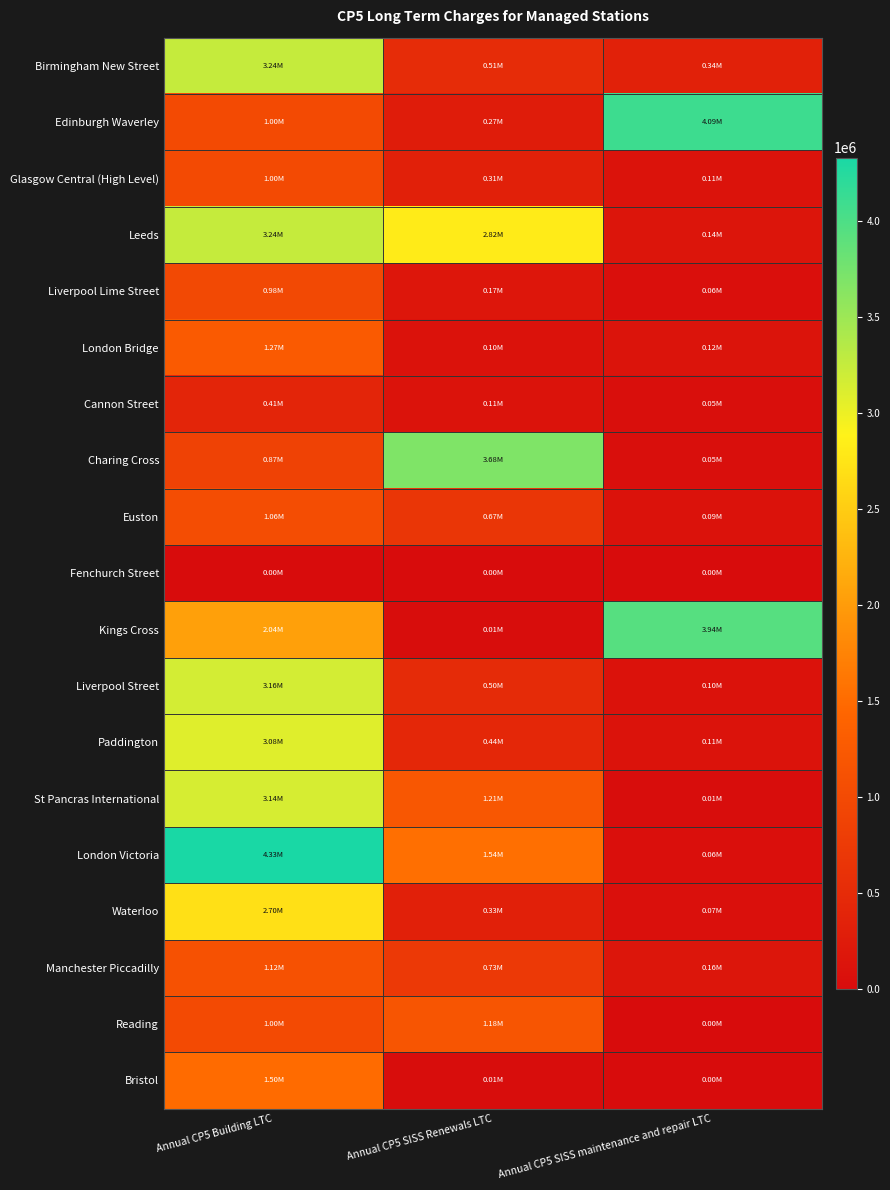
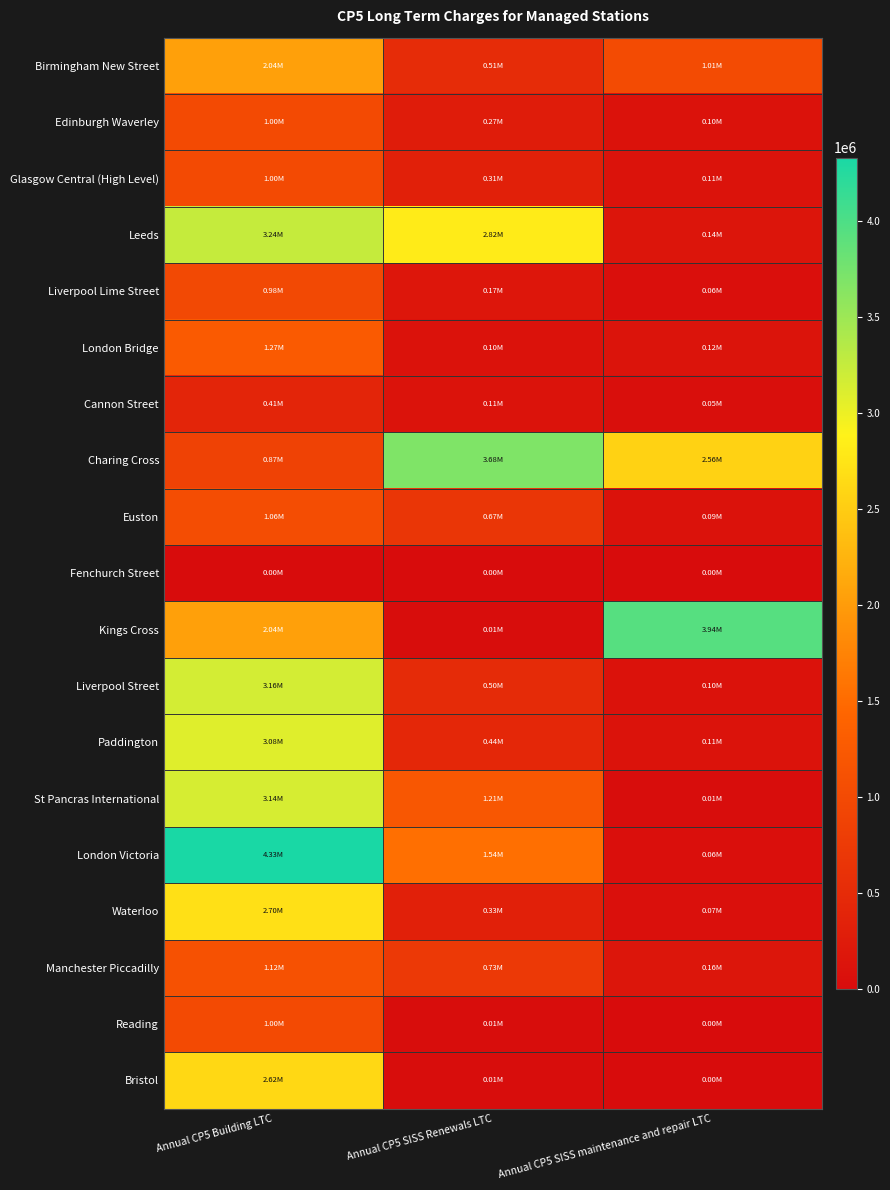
Birmingham New Street, Annual CP5 Building LTC: 3.24M -> 2.04M
Birmingham New Street, Annual CP5 SISS maintenance and repair LTC: 0.34M -> 1.01M
Edinburgh Waverley, Annual CP5 SISS maintenance and repair LTC: 4.09M -> 0.10M
Charing Cross, Annual CP5 SISS maintenance and repair LTC: 0.05M -> 2.56M
Reading, Annual CP5 SISS Renewals LTC: 1.18M -> 0.01M
Bristol, Annual CP5 Building LTC: 1.50M -> 2.62M
